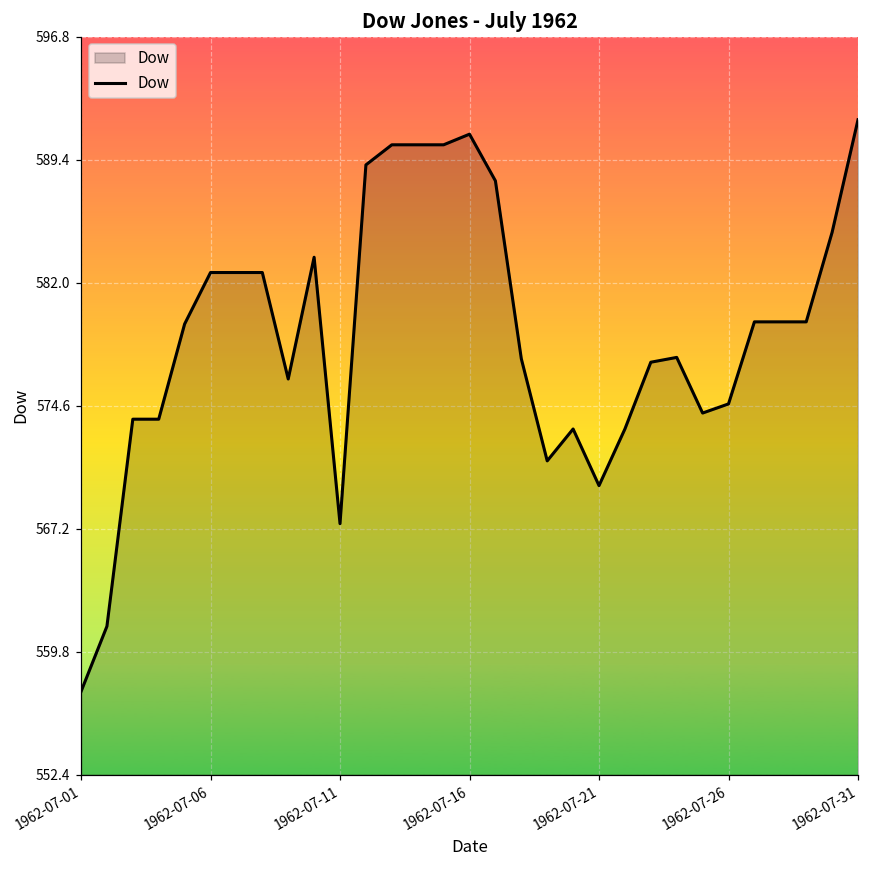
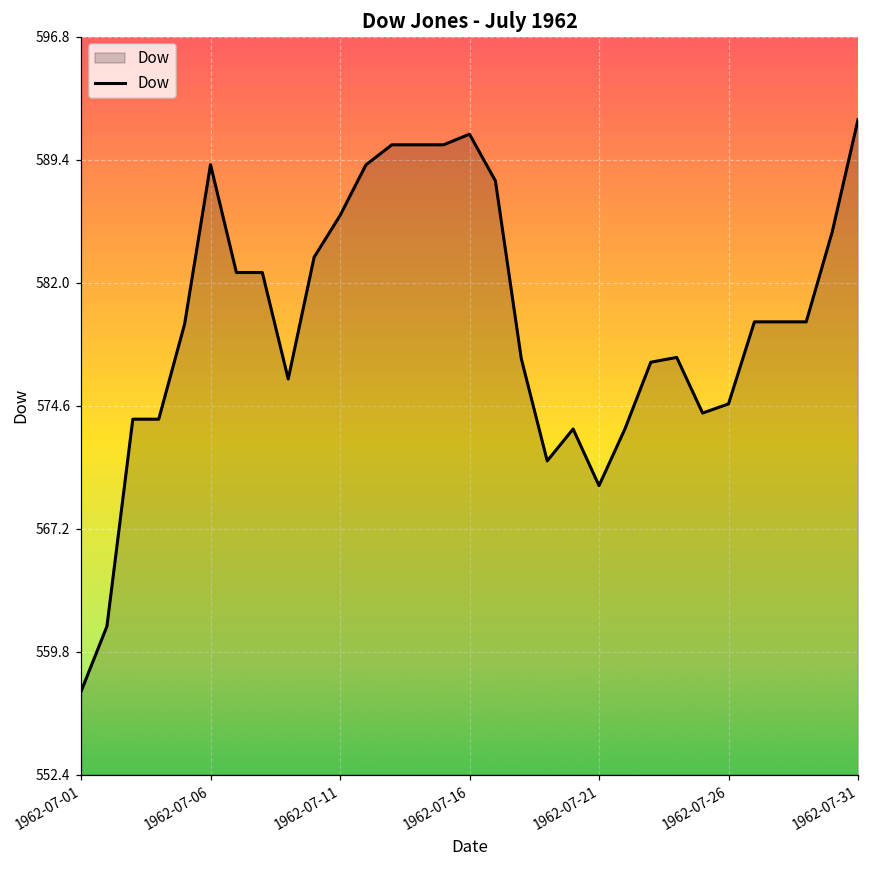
1962-07-06: 582.6 -> 589.1
1962-07-11: 567.5 -> 586.0
